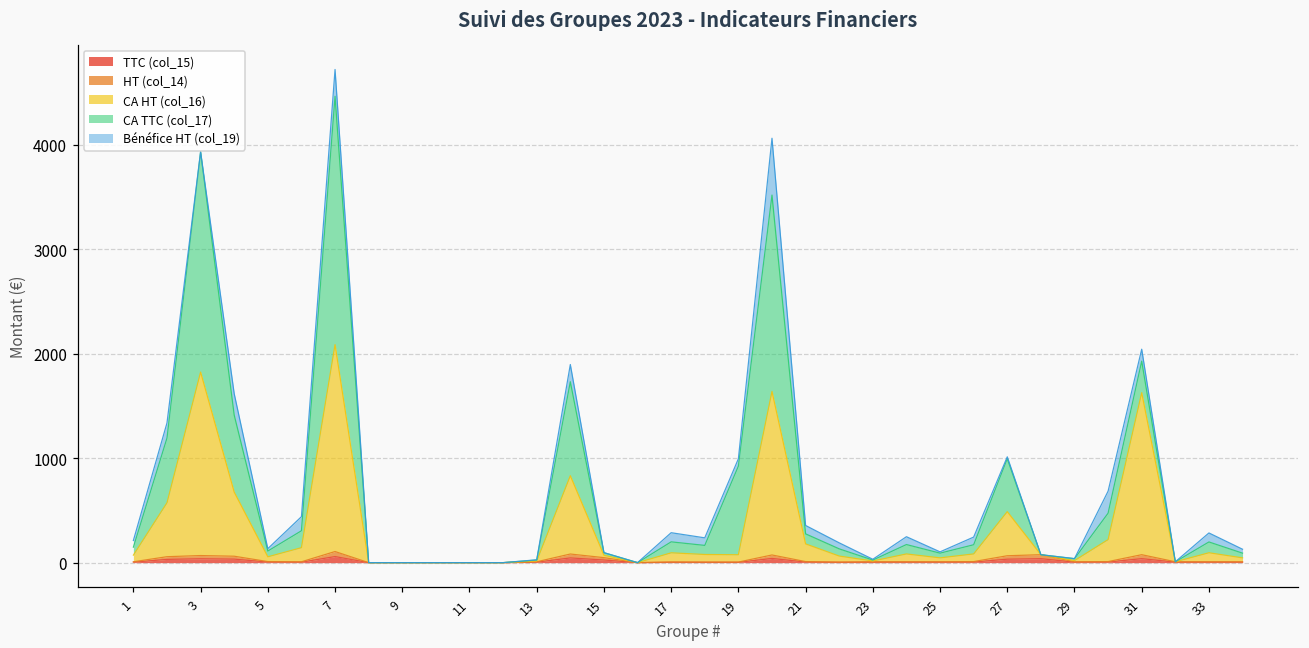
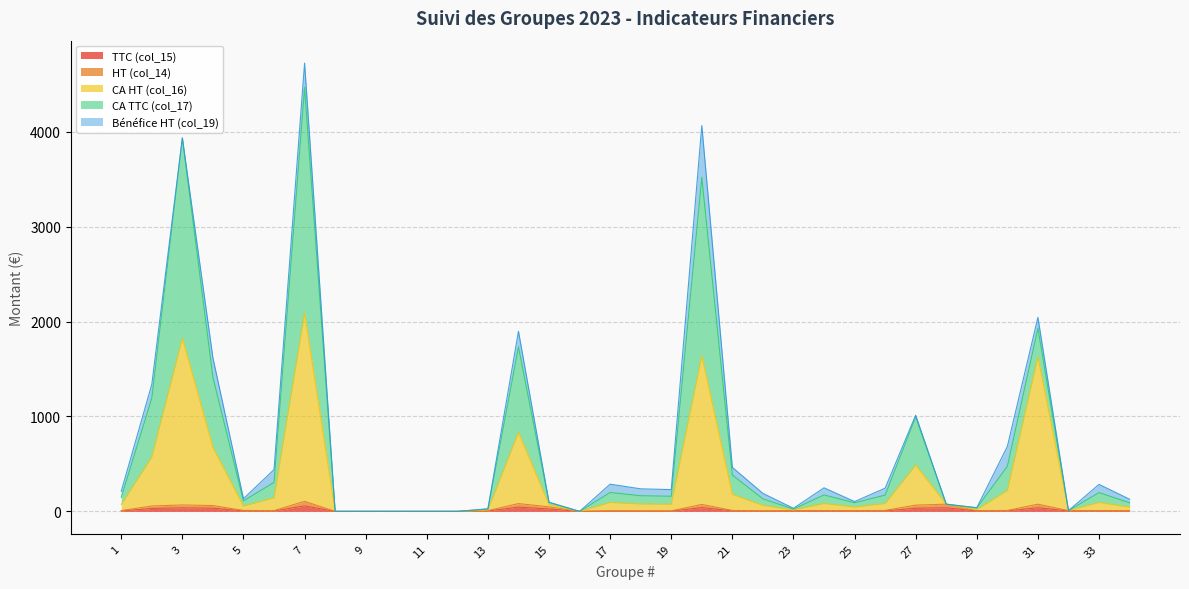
CA TTC (col_17), 19: 800 -> 100
CA TTC (col_17), 21: 100 -> 200
